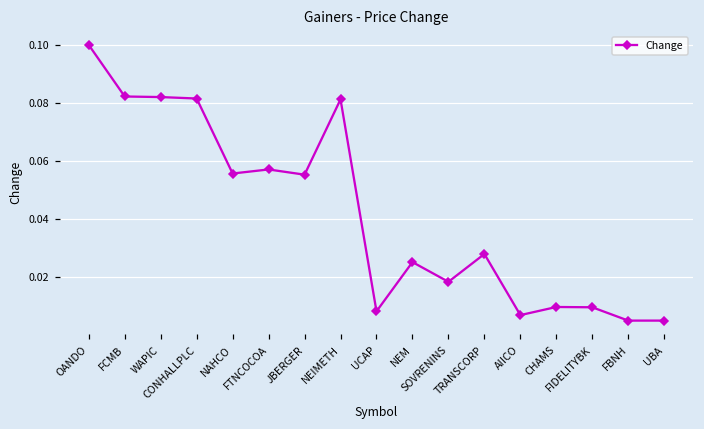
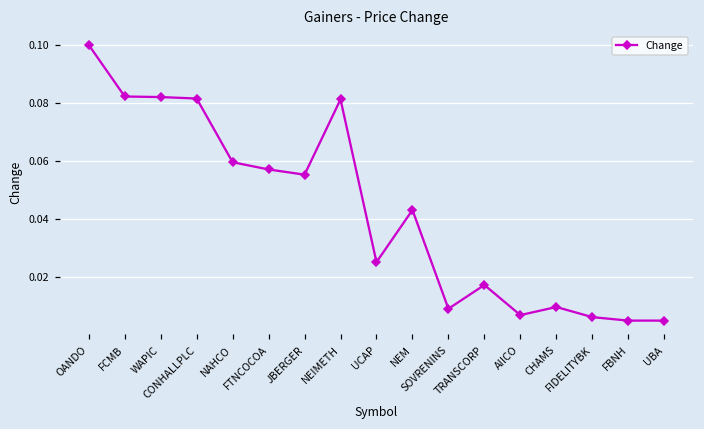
NAHCO: 0.056 -> 0.060
UCAP: 0.008 -> 0.025
NEM: 0.025 -> 0.043
SOVRENINS: 0.018 -> 0.009
TRANSCORP: 0.028 -> 0.017
FIDELITYBK: 0.009 -> 0.006
